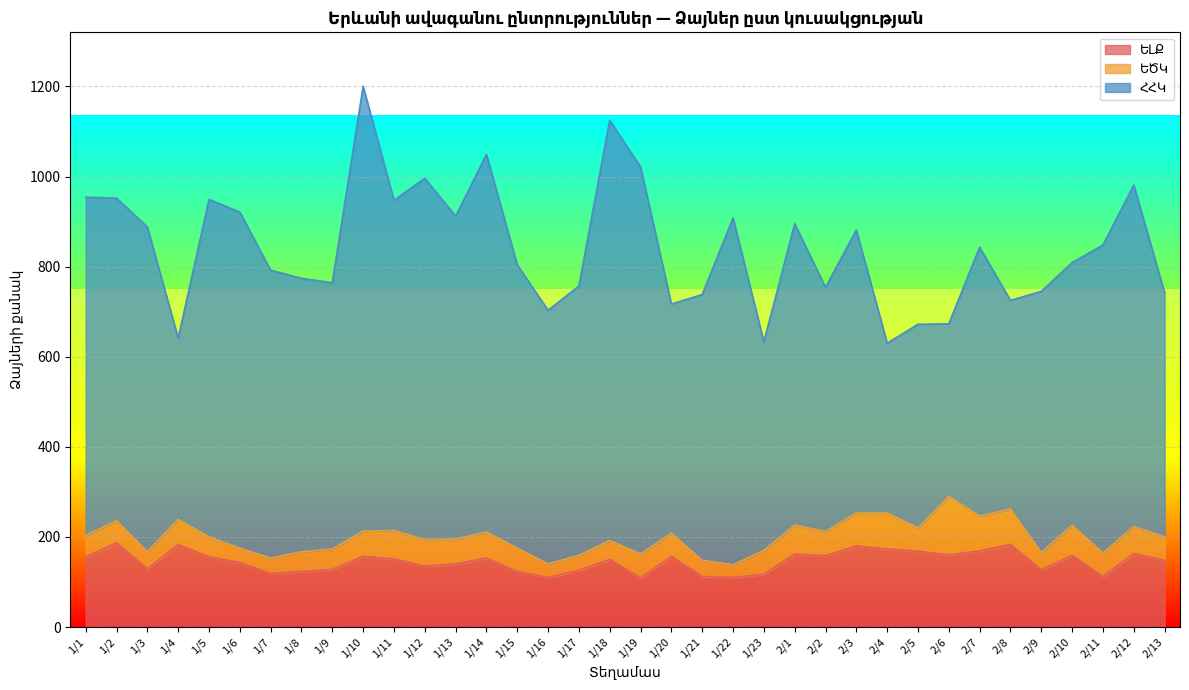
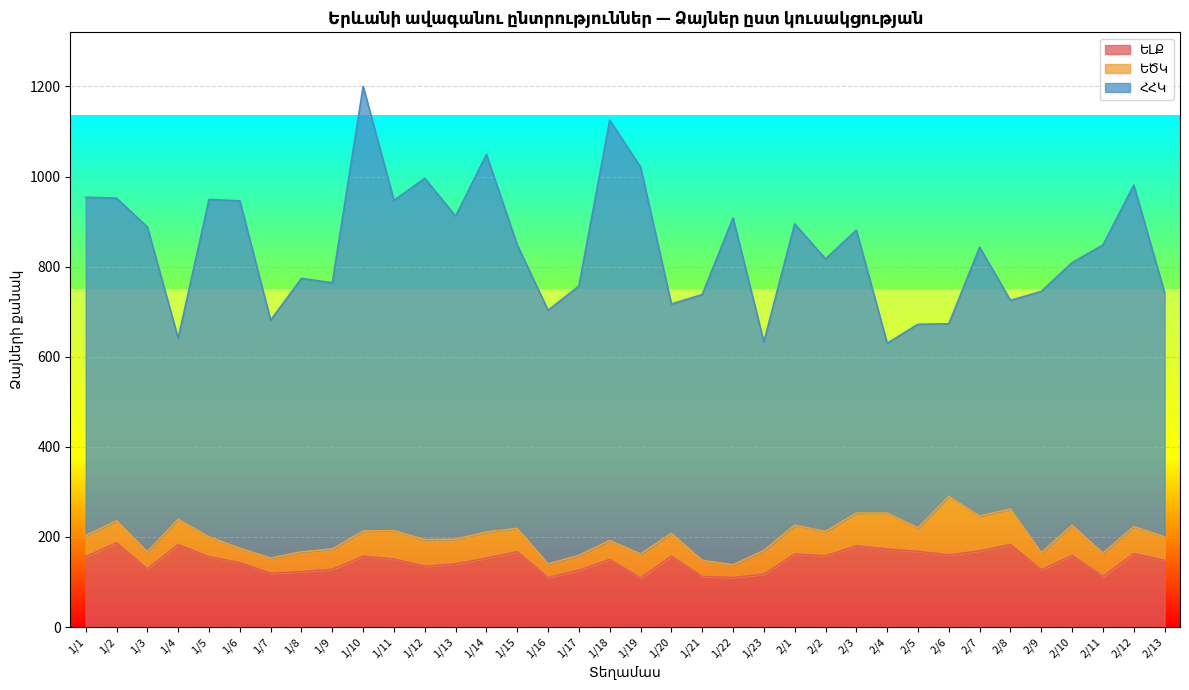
ՀՀԿ, 1/6: 750 -> 770
ՀՀԿ, 1/7: 640 -> 530
ԵԼՔ, 1/15: 120 -> 170
ՀՀԿ, 2/2: 540 -> 610
